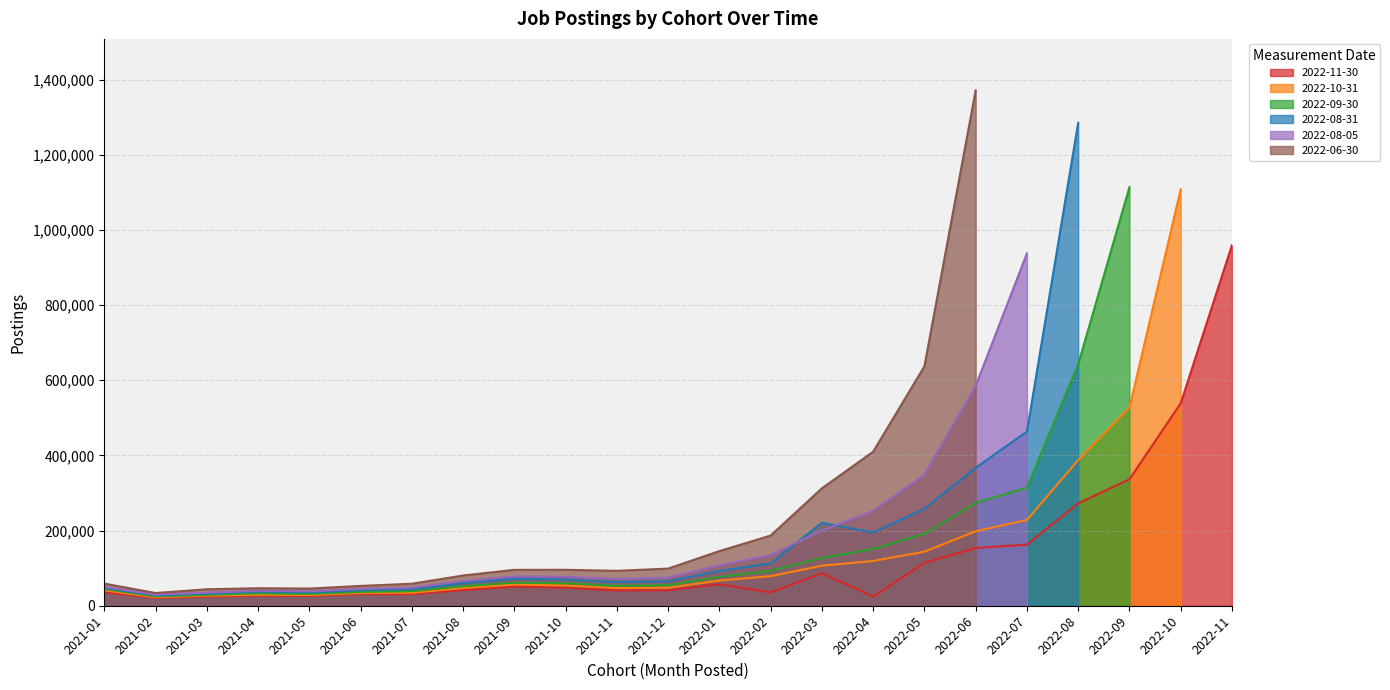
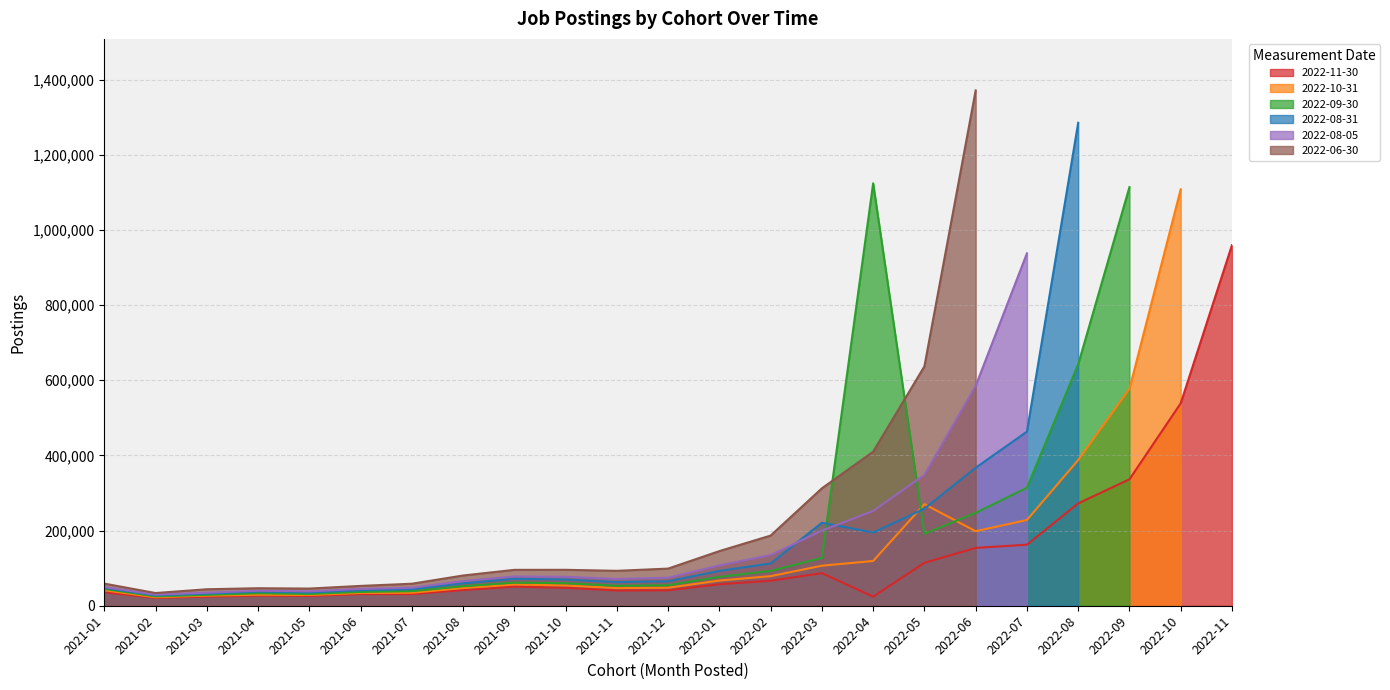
2022-11-30, 2022-02: 40,000 -> 70,000
2022-09-30, 2022-04: 150,000 -> 1,120,000
2022-10-31, 2022-05: 140,000 -> 270,000
2022-09-30, 2022-06: 270,000 -> 250,000
2022-10-31, 2022-09: 530,000 -> 580,000
